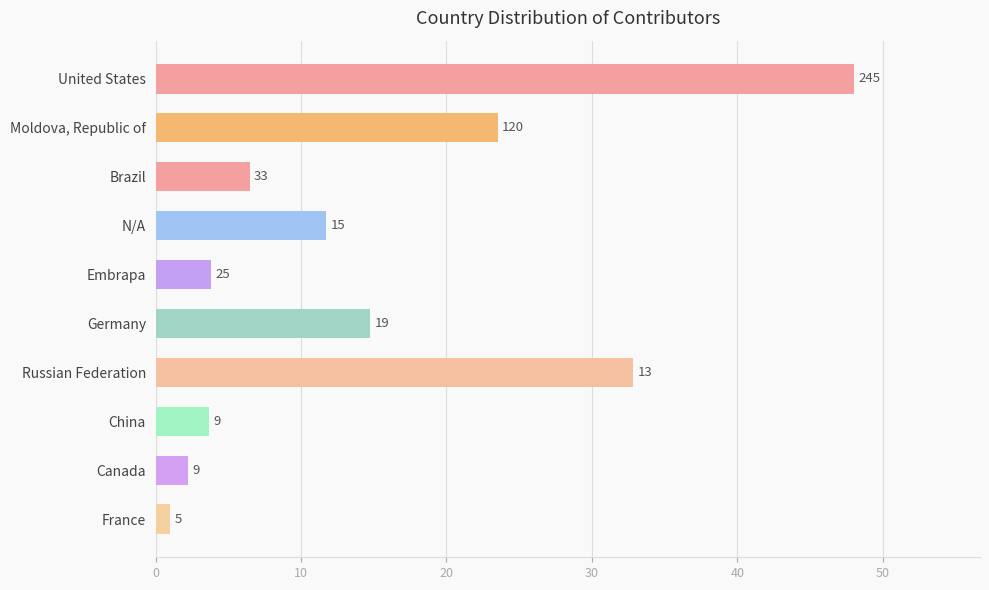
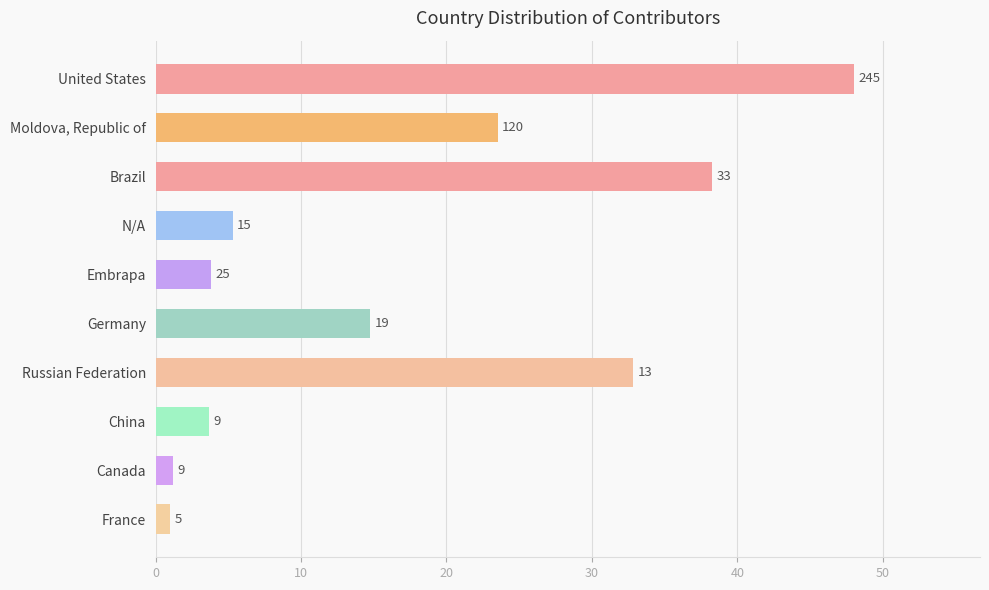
Brazil: 6.5 -> 38.3
N/A: 11.7 -> 5.3
Canada: 2.2 -> 1.2
